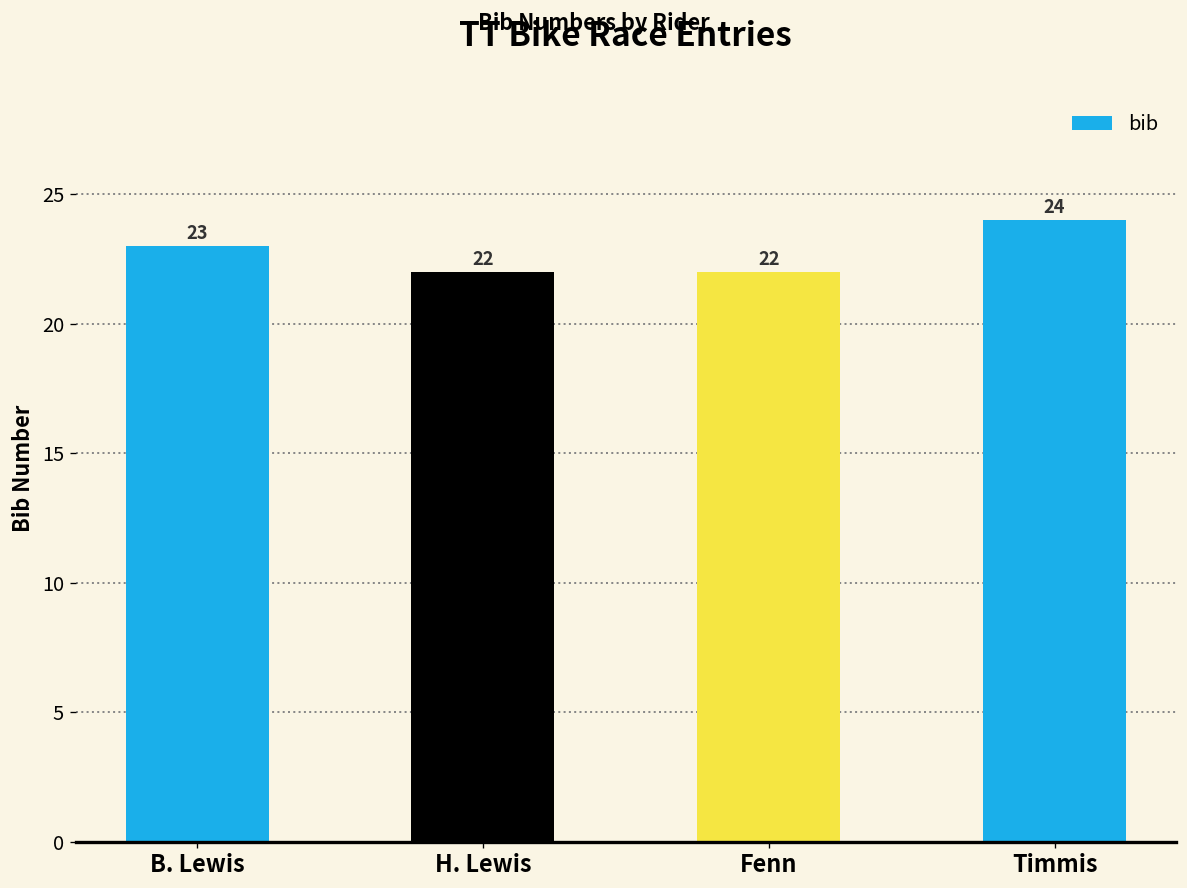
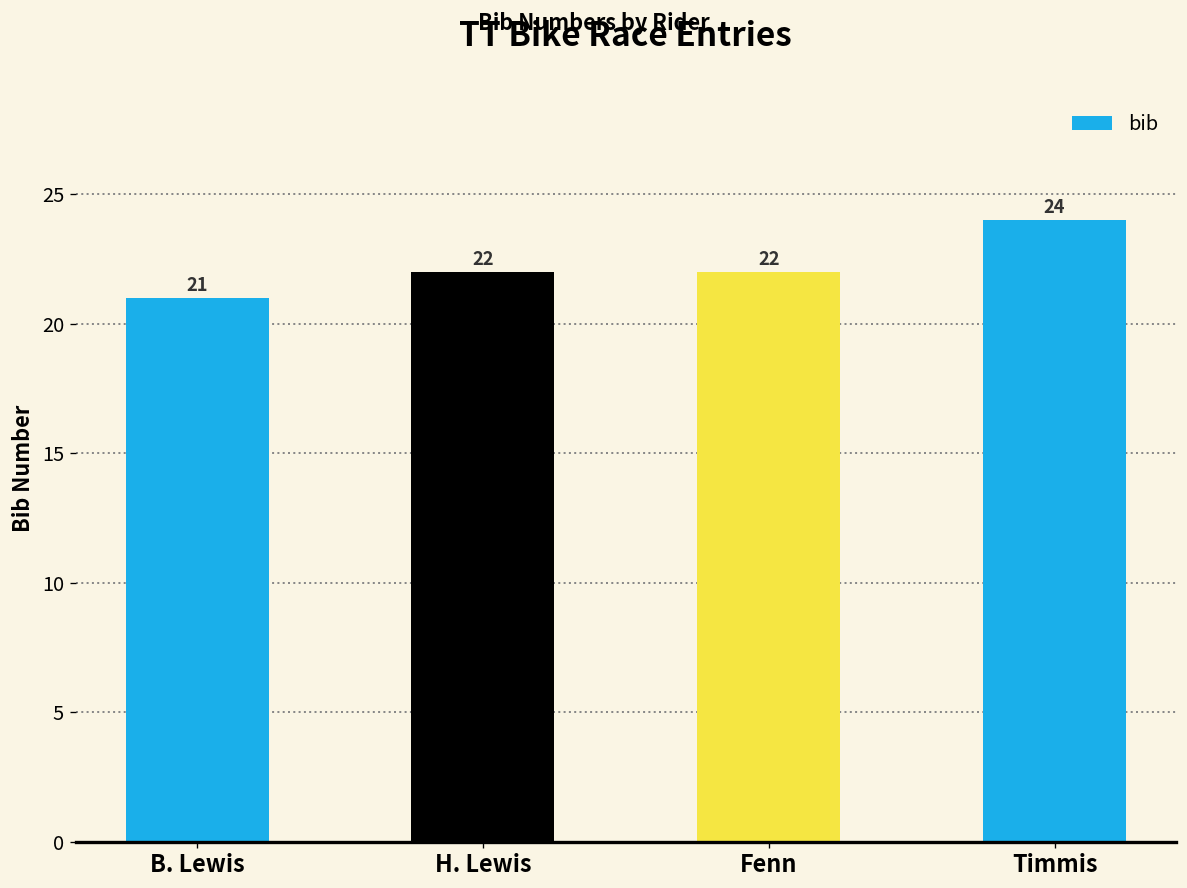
B. Lewis: 23 -> 21
